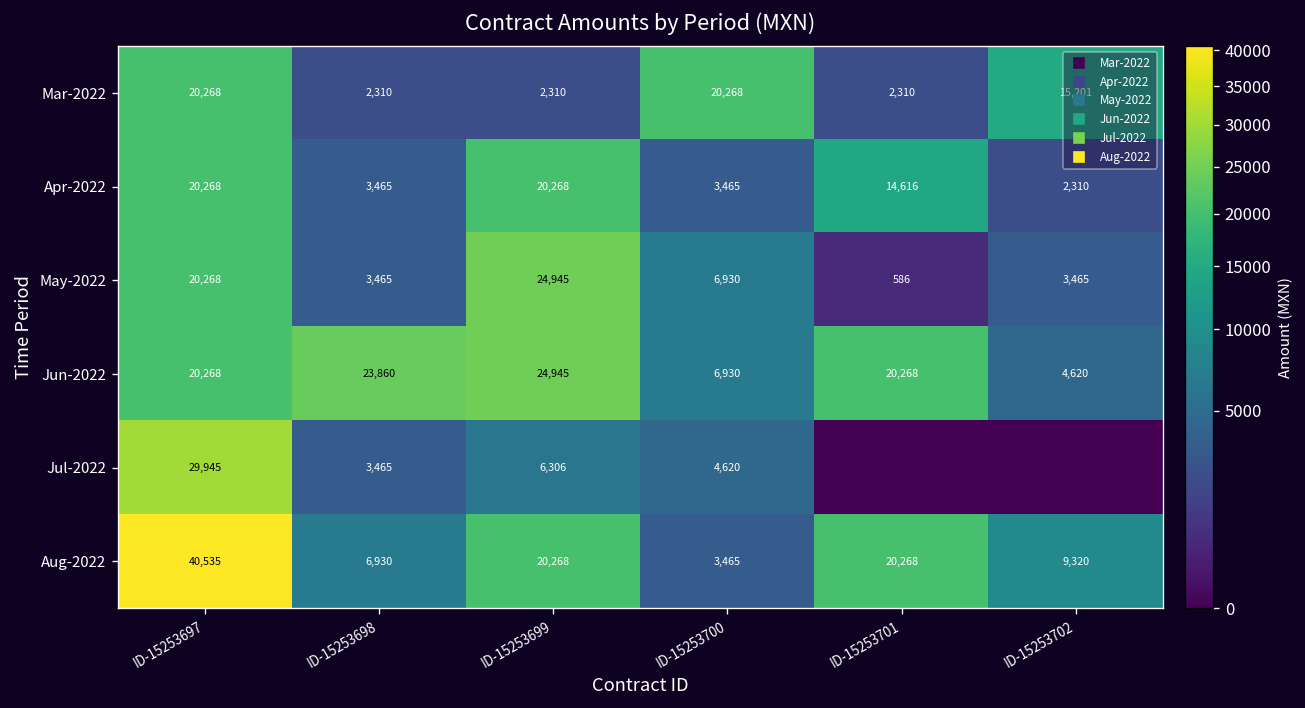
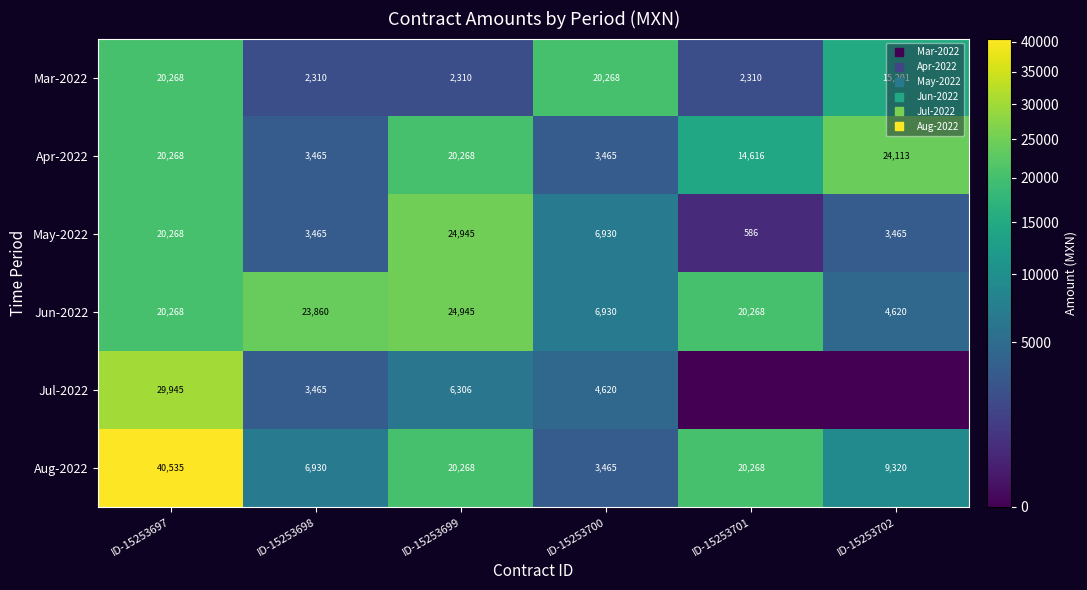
Apr-2022, ID-15253702: 2,310 -> 24,113
